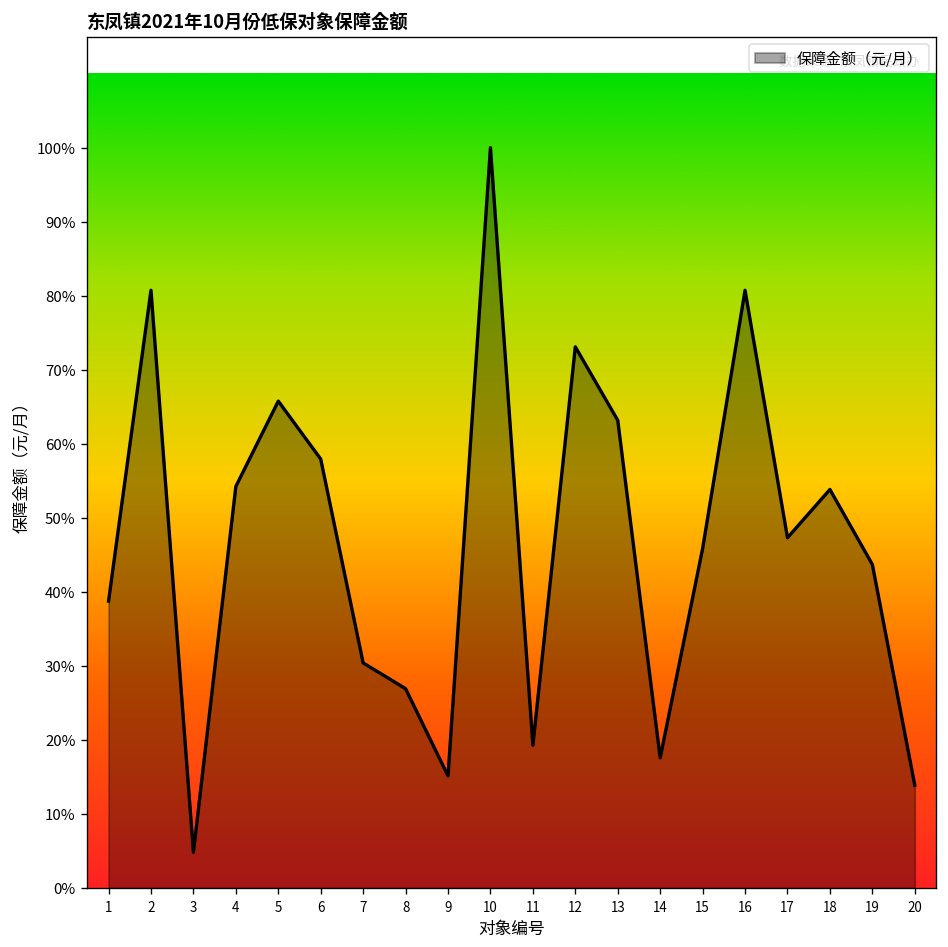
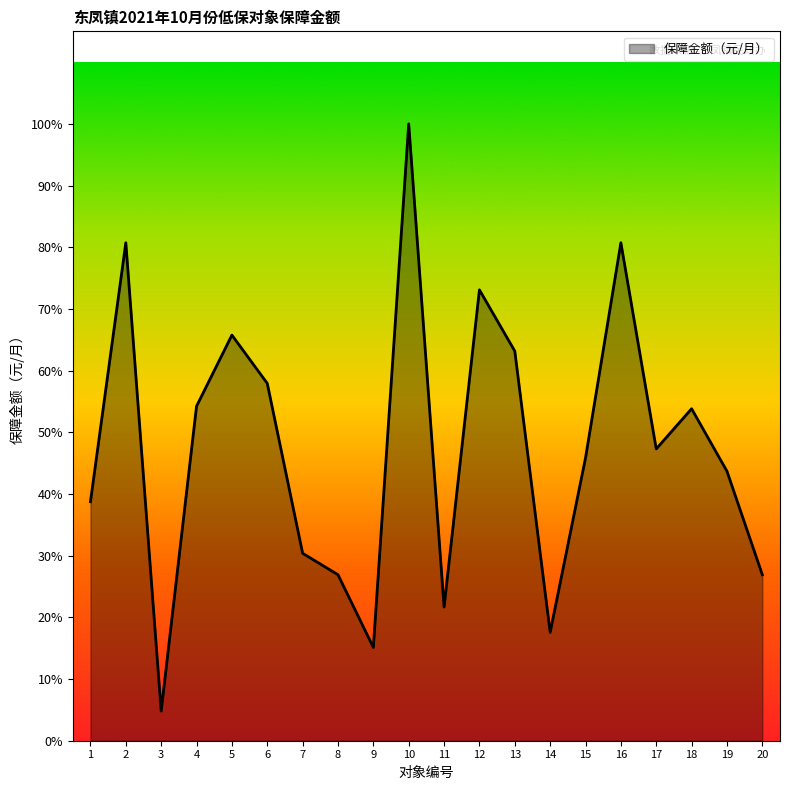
11: 19% -> 22%
20: 14% -> 27%
